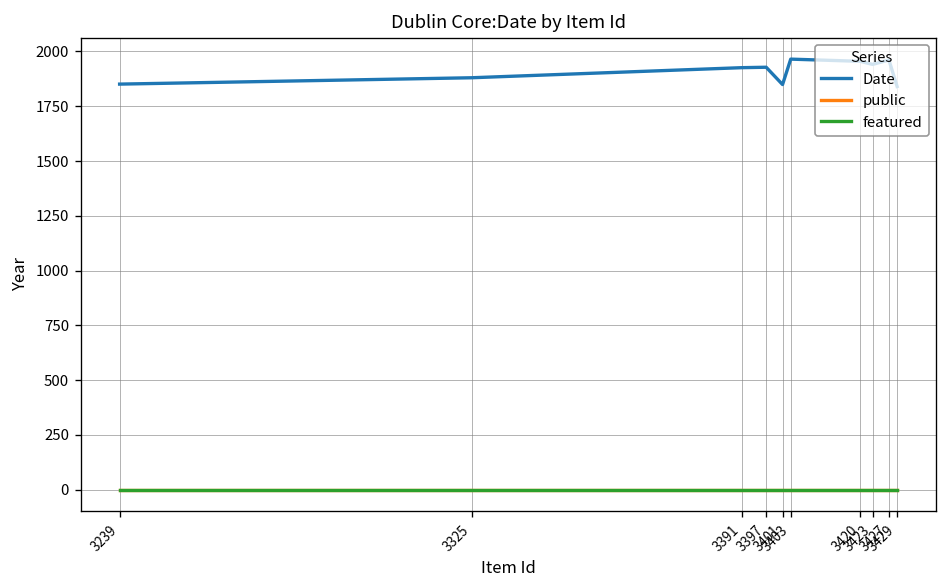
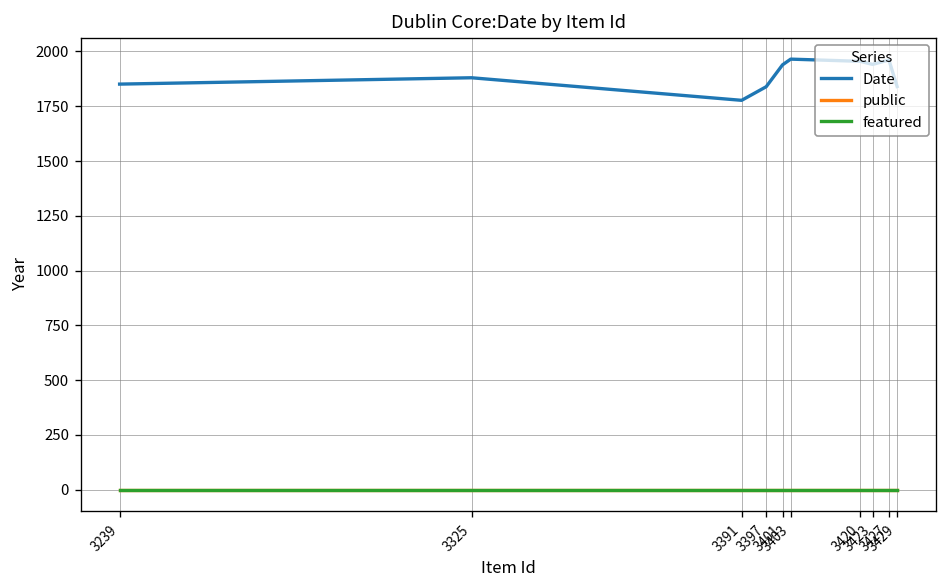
Date, 3391: 1930 -> 1780
Date, 3397: 1930 -> 1840
Date, 3401: 1850 -> 1940
